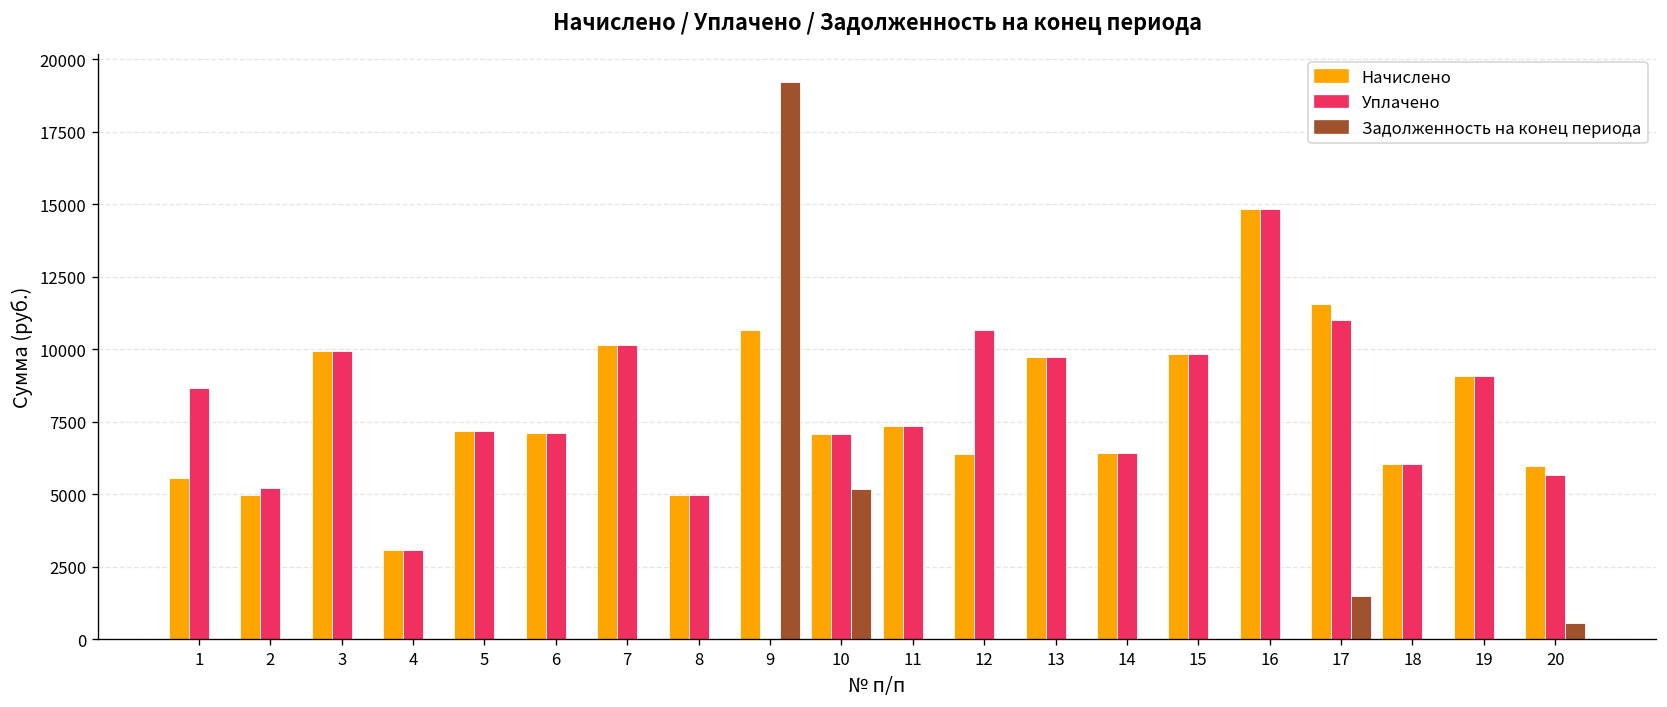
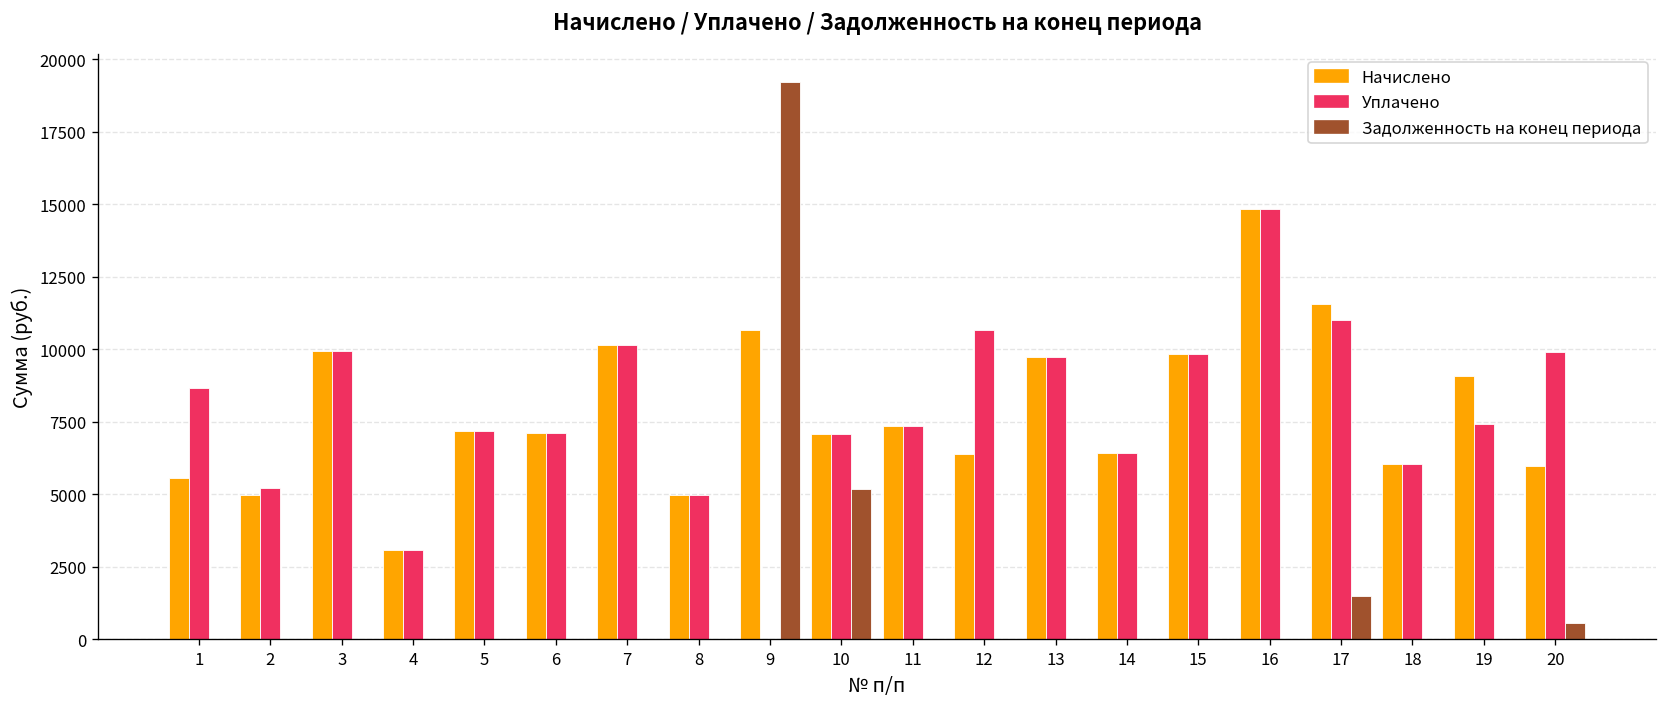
Уплачено, 19: 9100 -> 7400
Уплачено, 20: 5700 -> 9900
